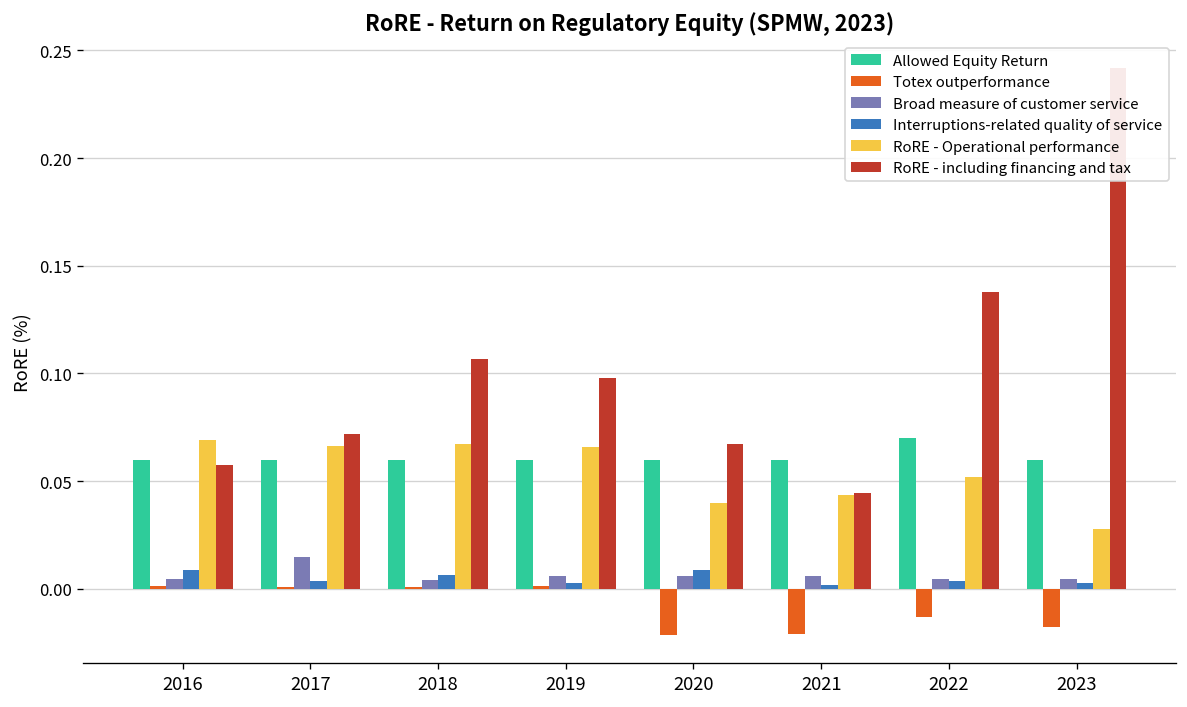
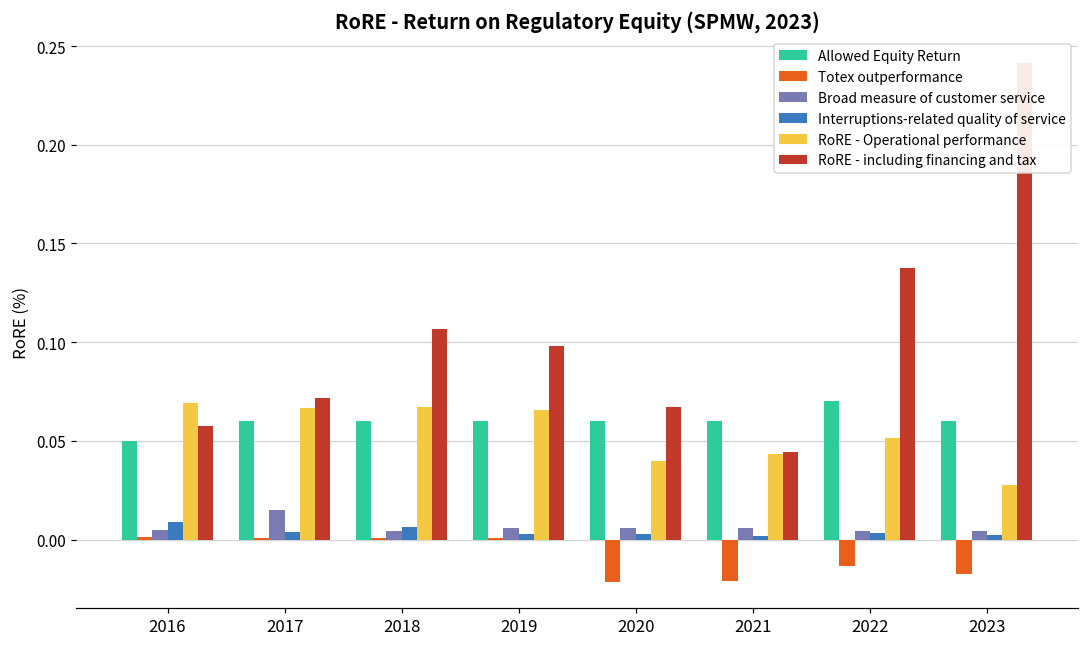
Allowed Equity Return, 2016: 0.06 -> 0.05
Interruptions-related quality of service, 2020: 0.009 -> 0.003
